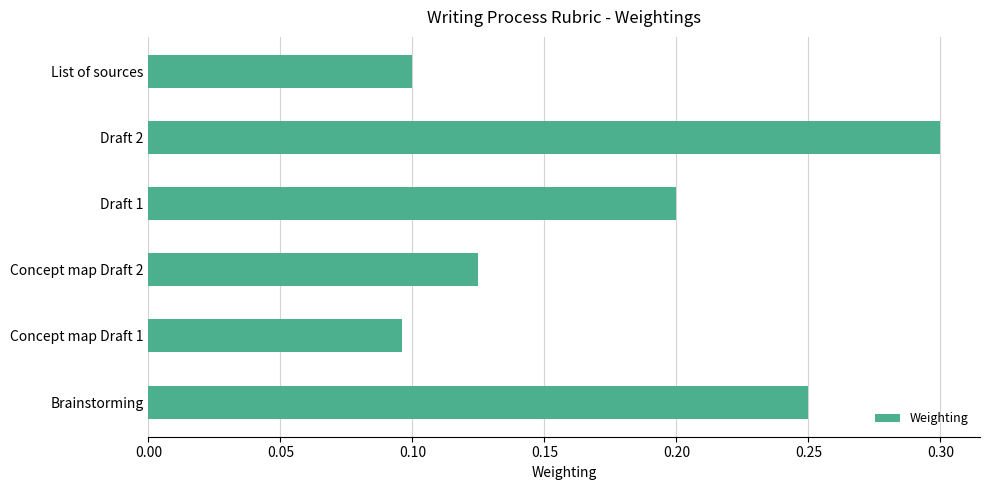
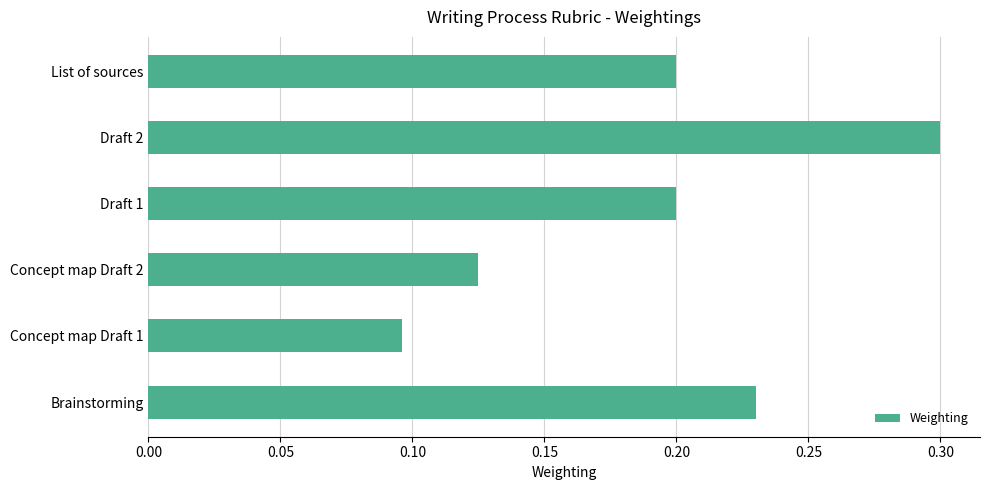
List of sources: 0.1 -> 0.2
Brainstorming: 0.25 -> 0.23
